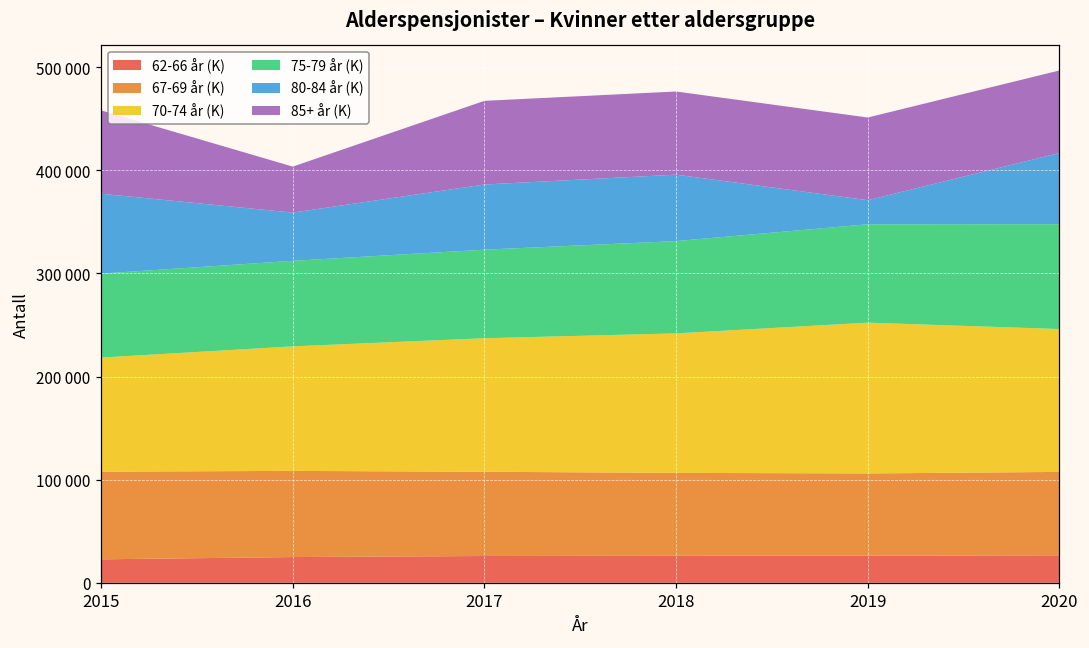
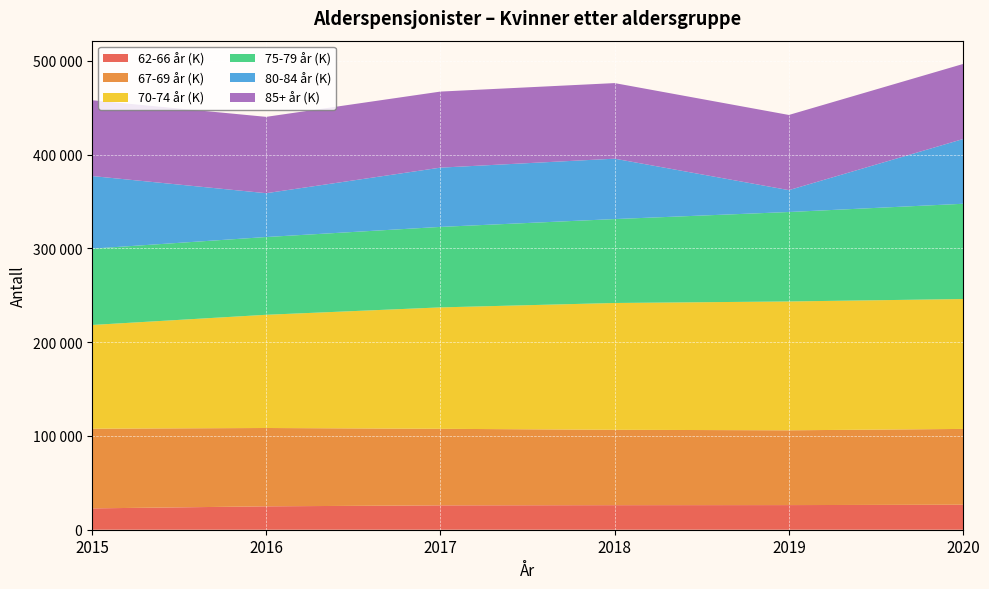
85+ år (K), 2016: 40000 -> 80000
70-74 år (K), 2019: 150000 -> 140000
